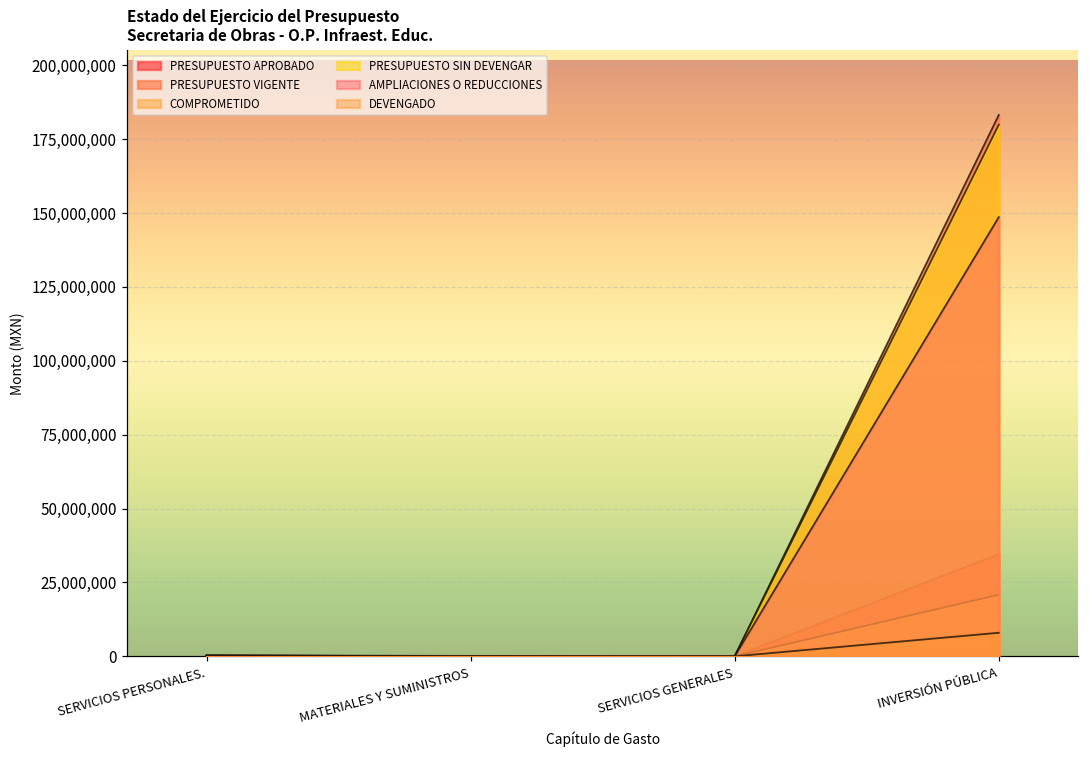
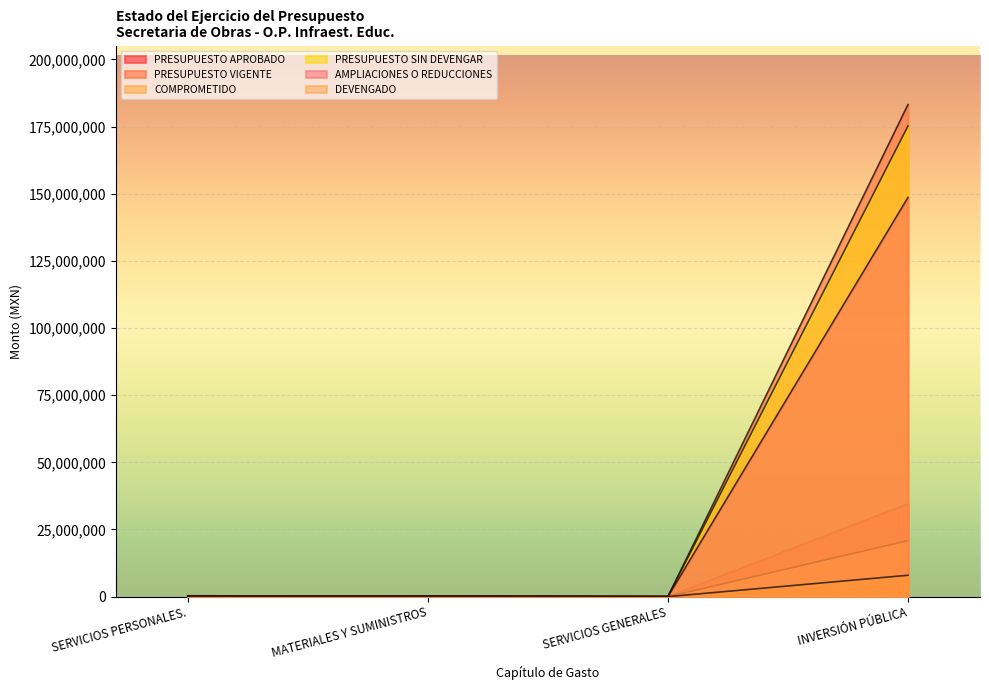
PRESUPUESTO SIN DEVENGAR, INVERSIÓN PÚBLICA: 180,000,000 -> 175,000,000
